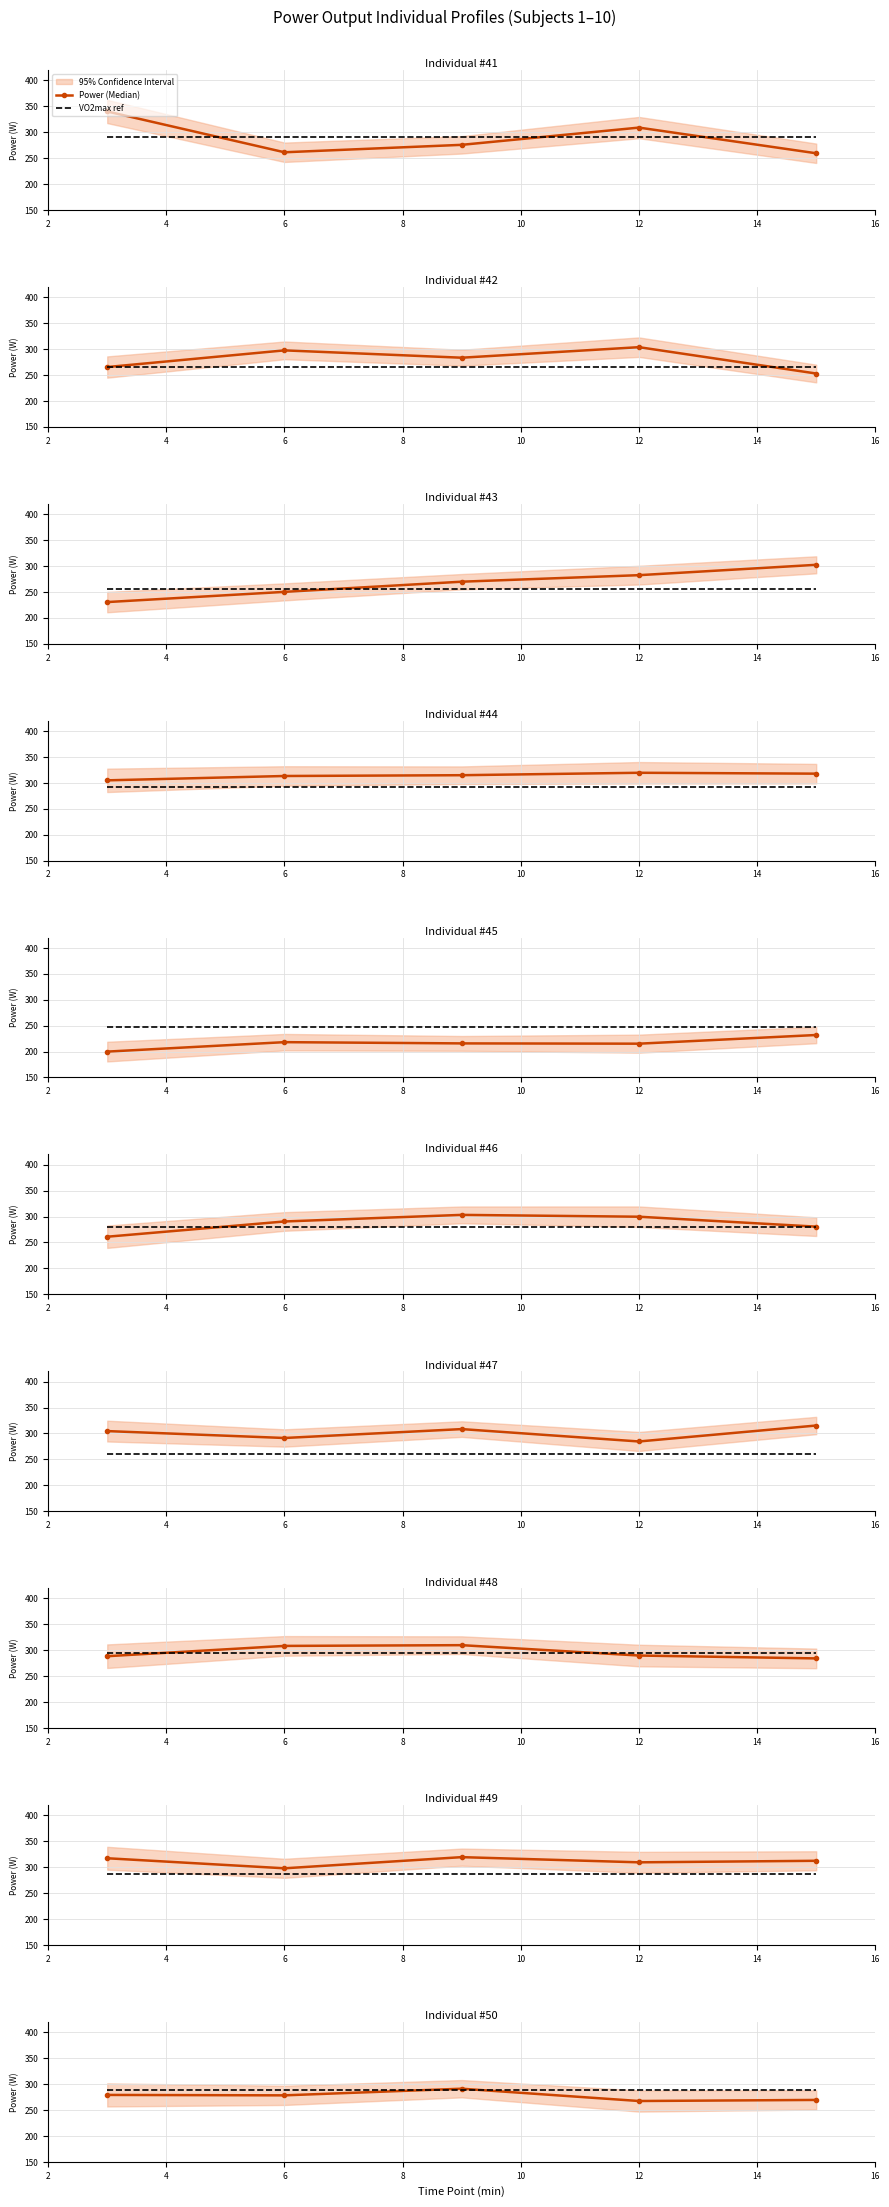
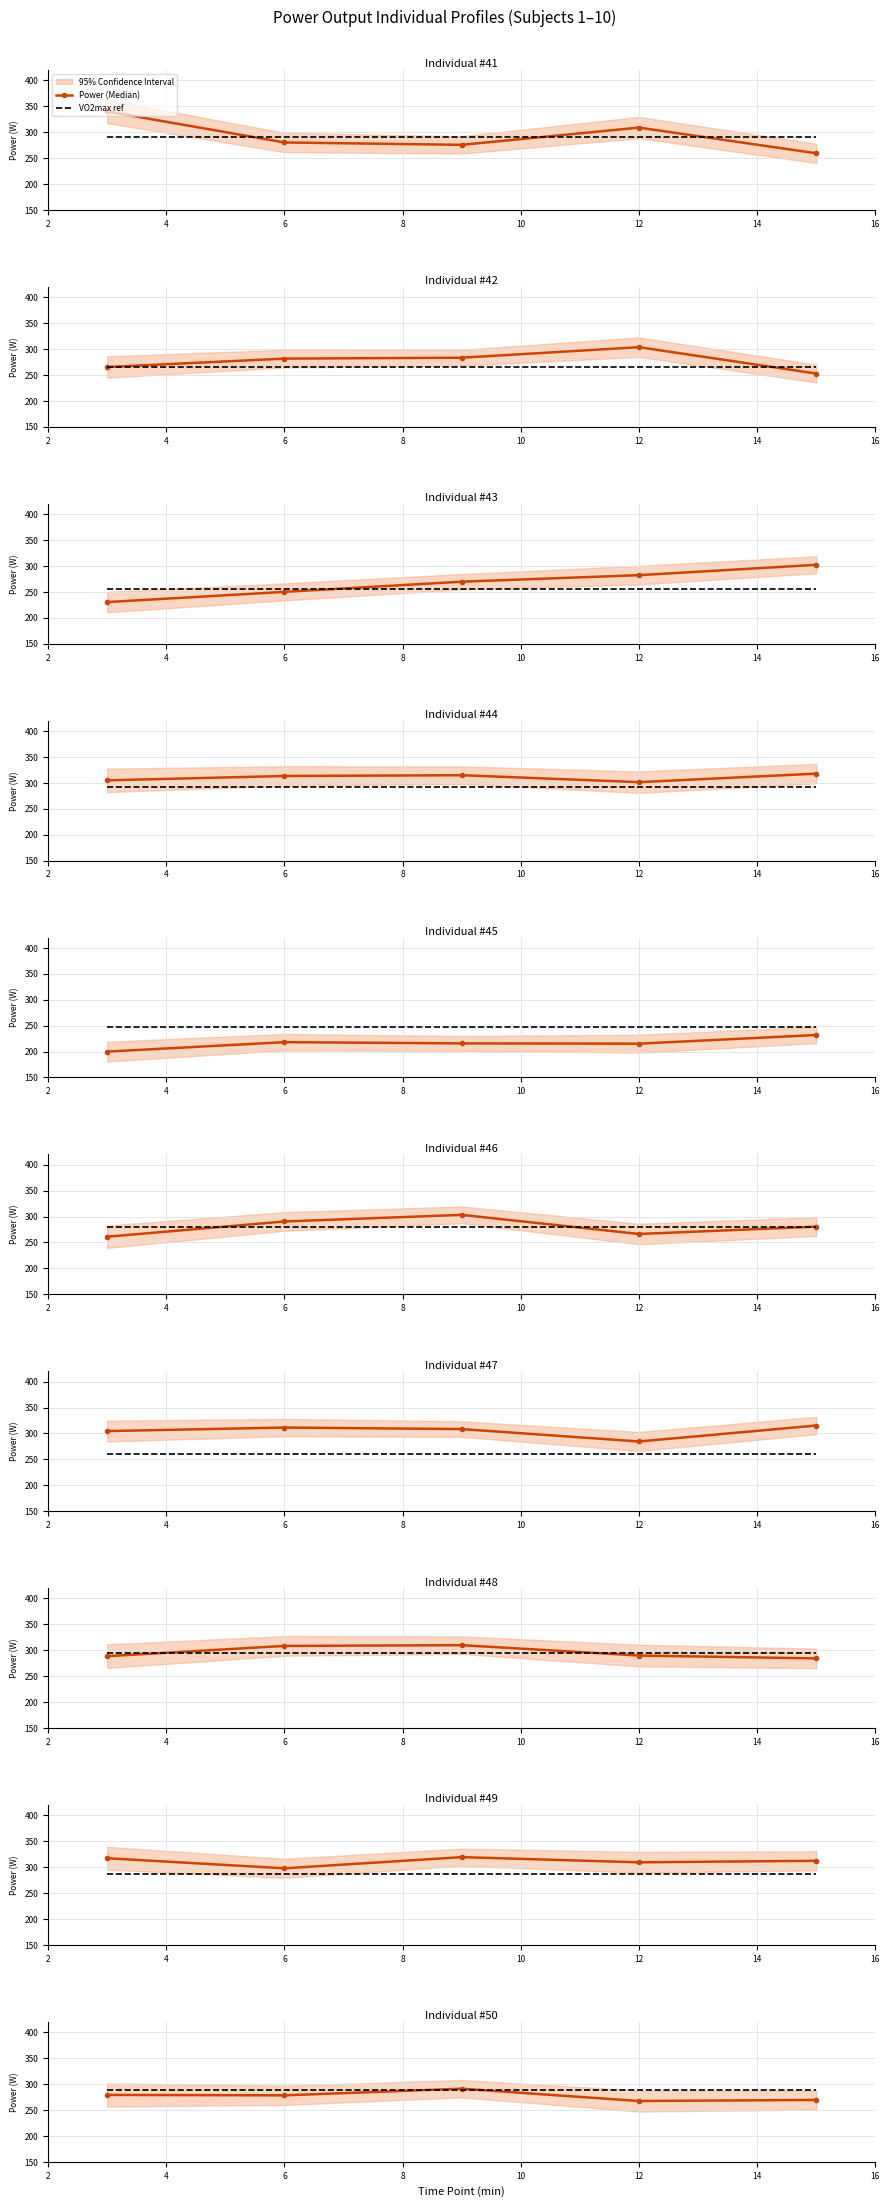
Individual #41, Power (Median), 6: 260 -> 280
Individual #42, Power (Median), 6: 300 -> 280
Individual #44, Power (Median), 12: 320 -> 300
Individual #46, Power (Median), 12: 300 -> 270
Individual #47, Power (Median), 6: 290 -> 310
